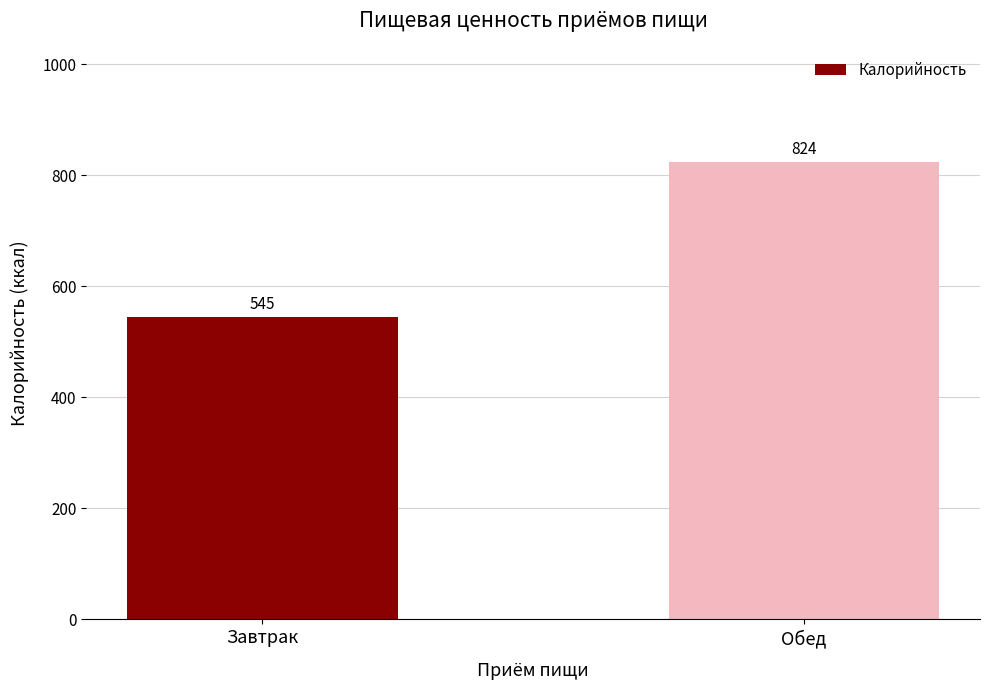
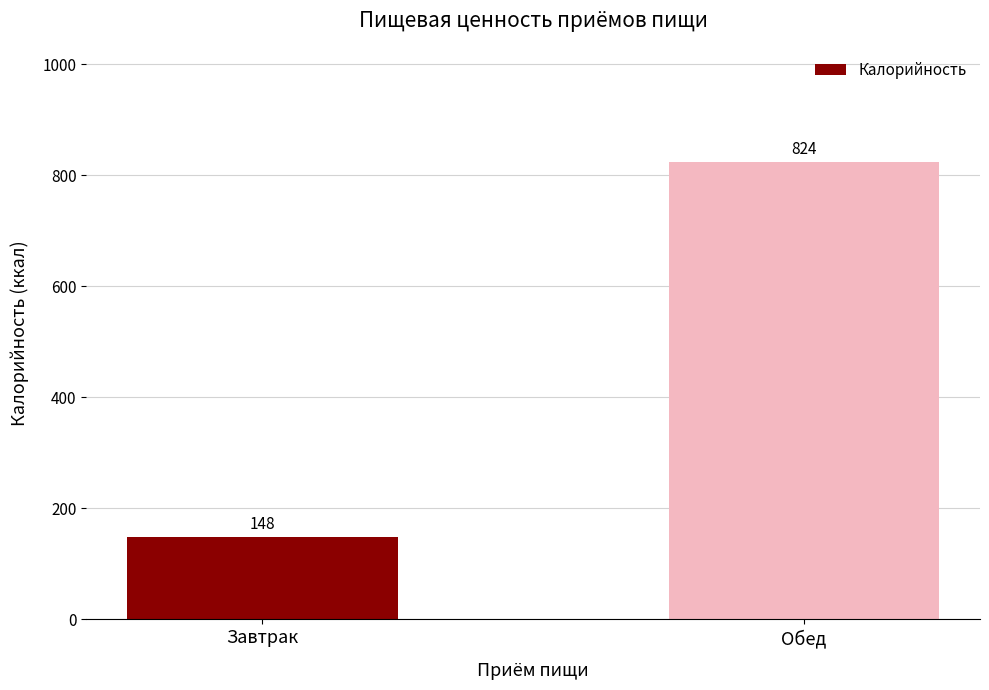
Завтрак: 545 -> 148
